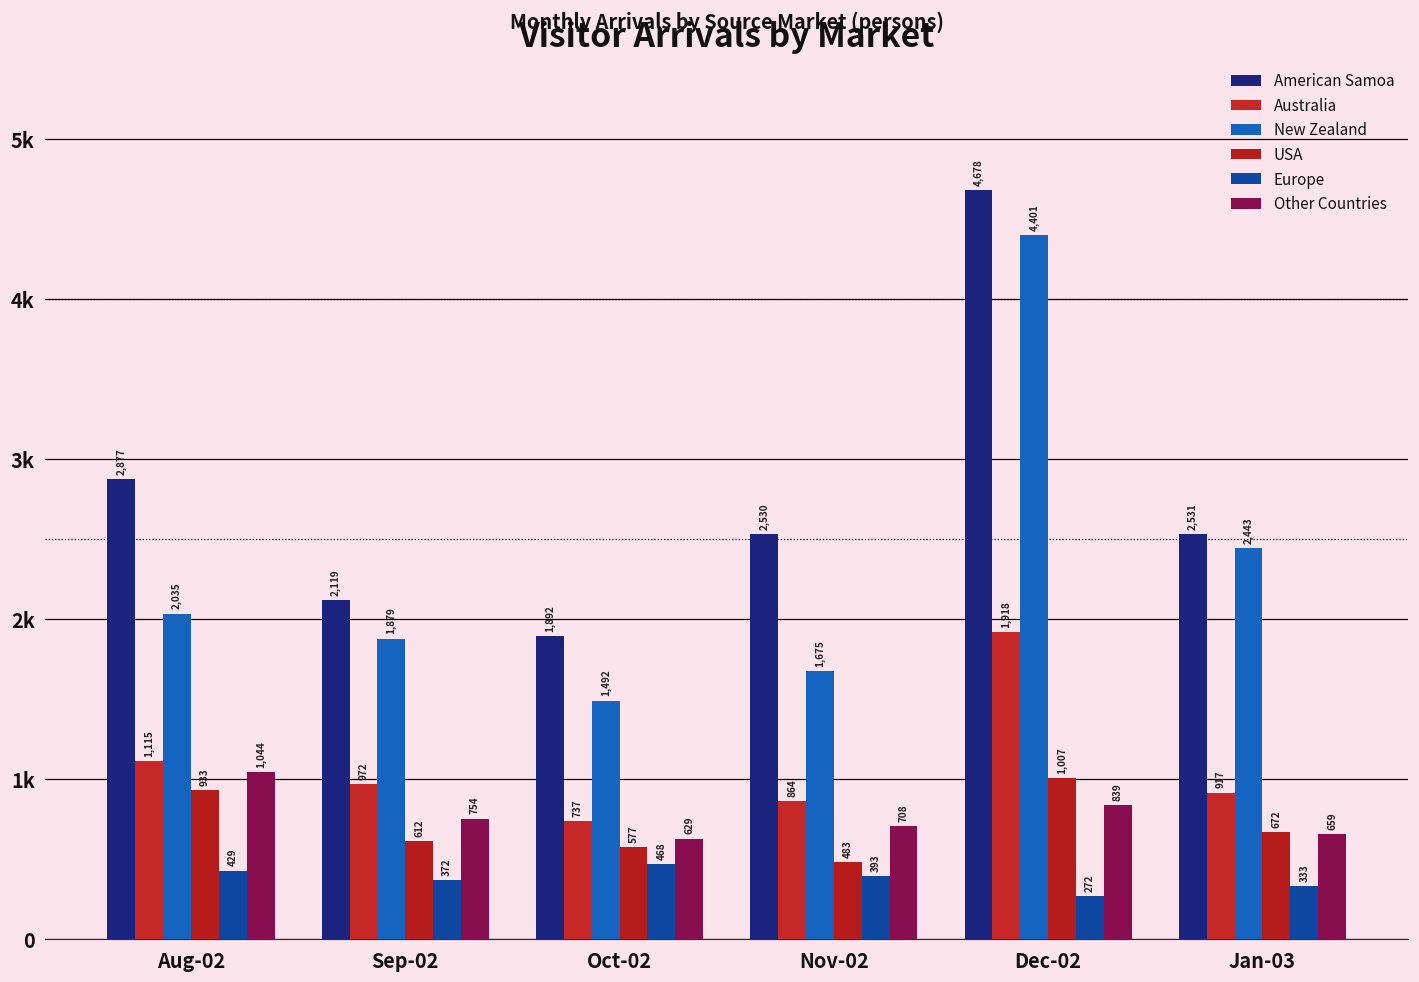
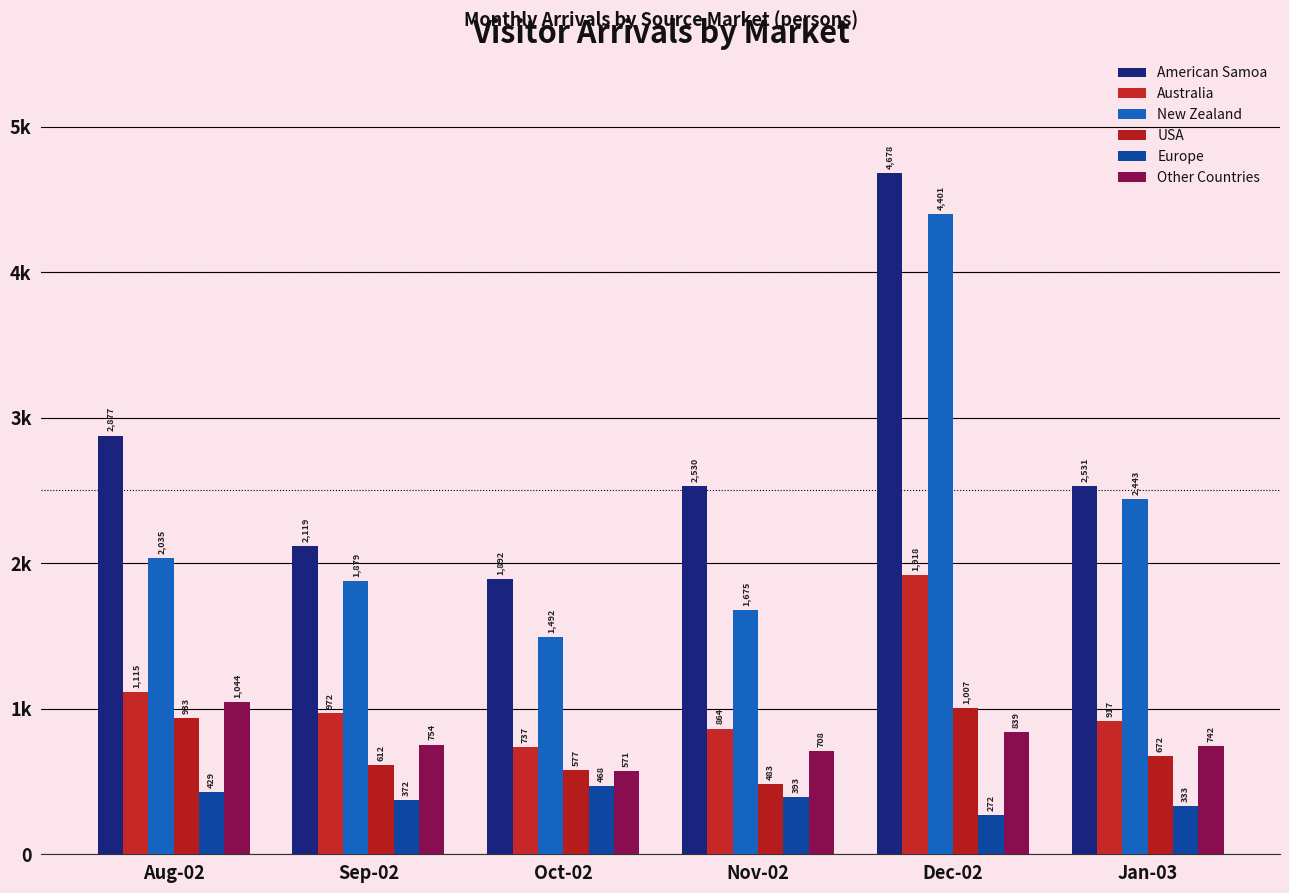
Other Countries, Oct-02: 629 -> 571
Other Countries, Jan-03: 659 -> 742
